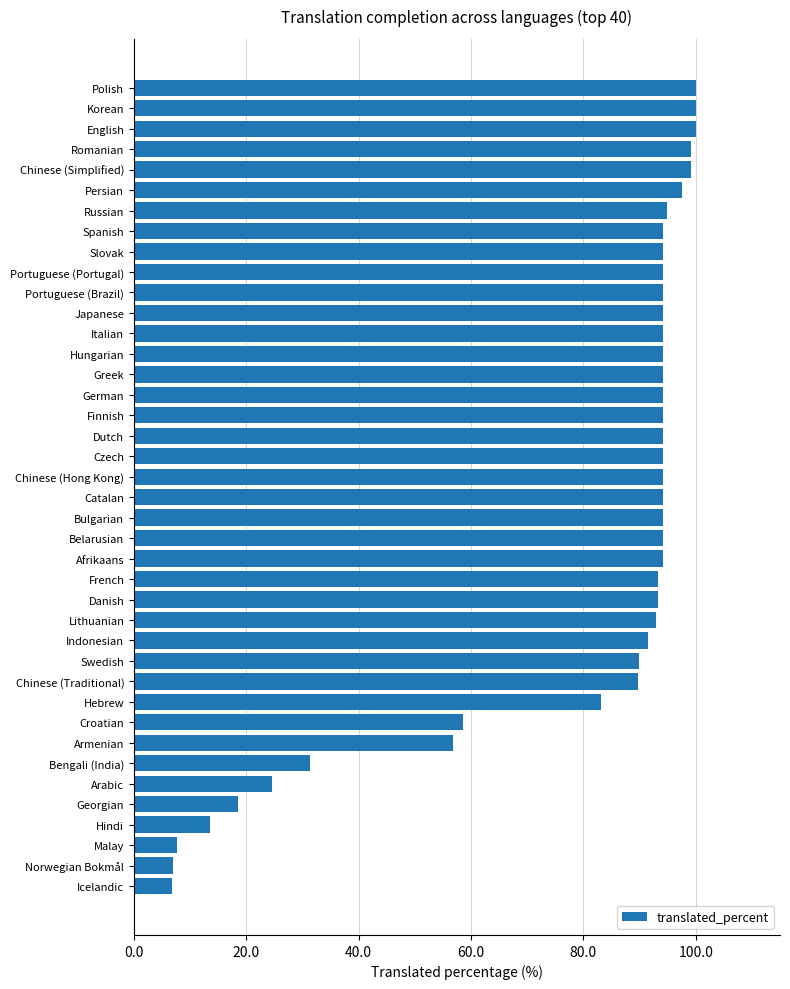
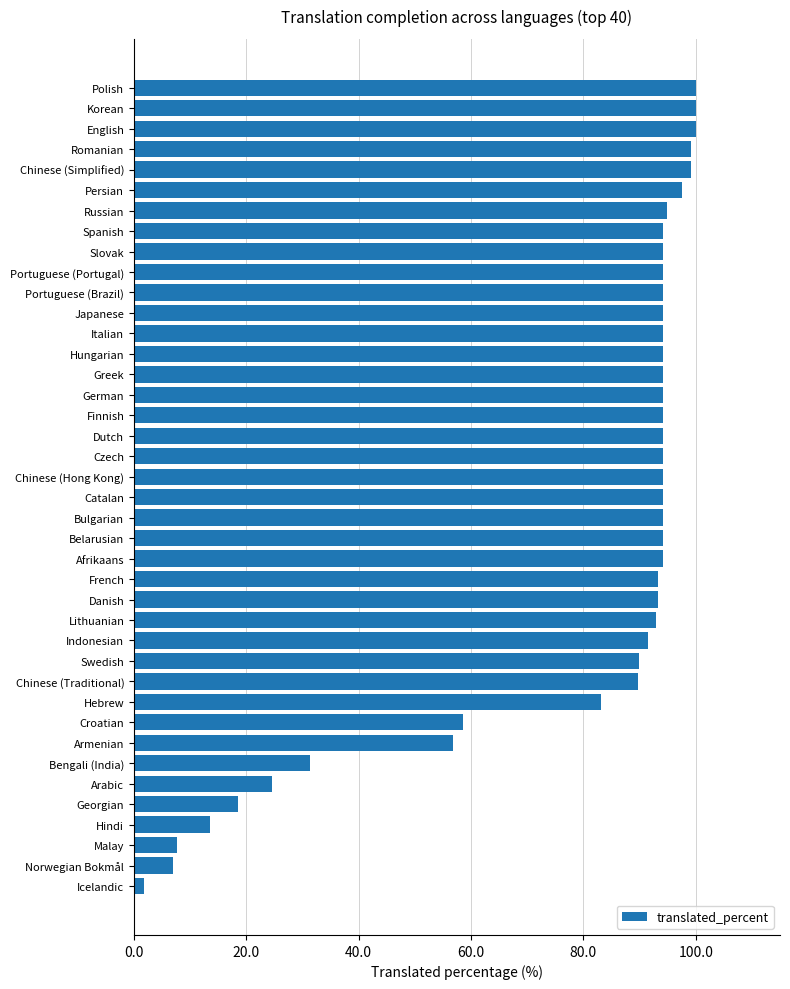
Icelandic: 7 -> 2
